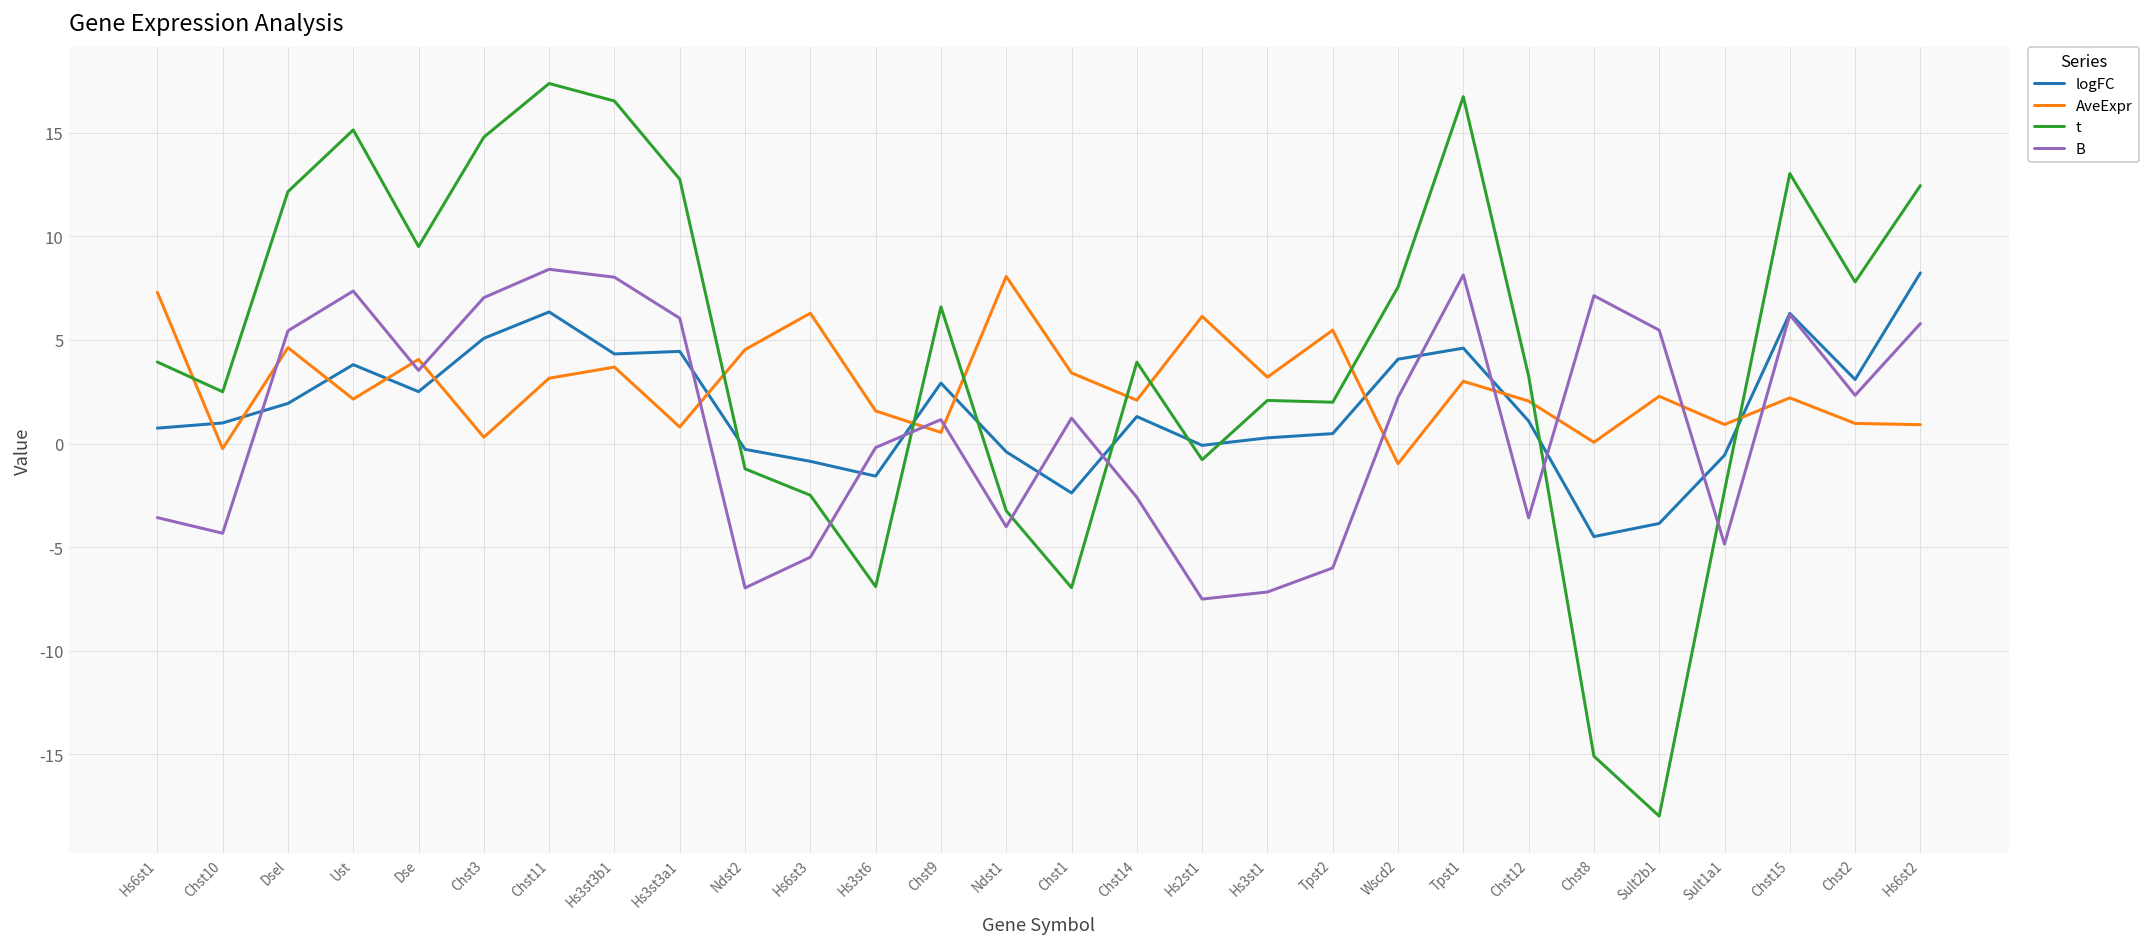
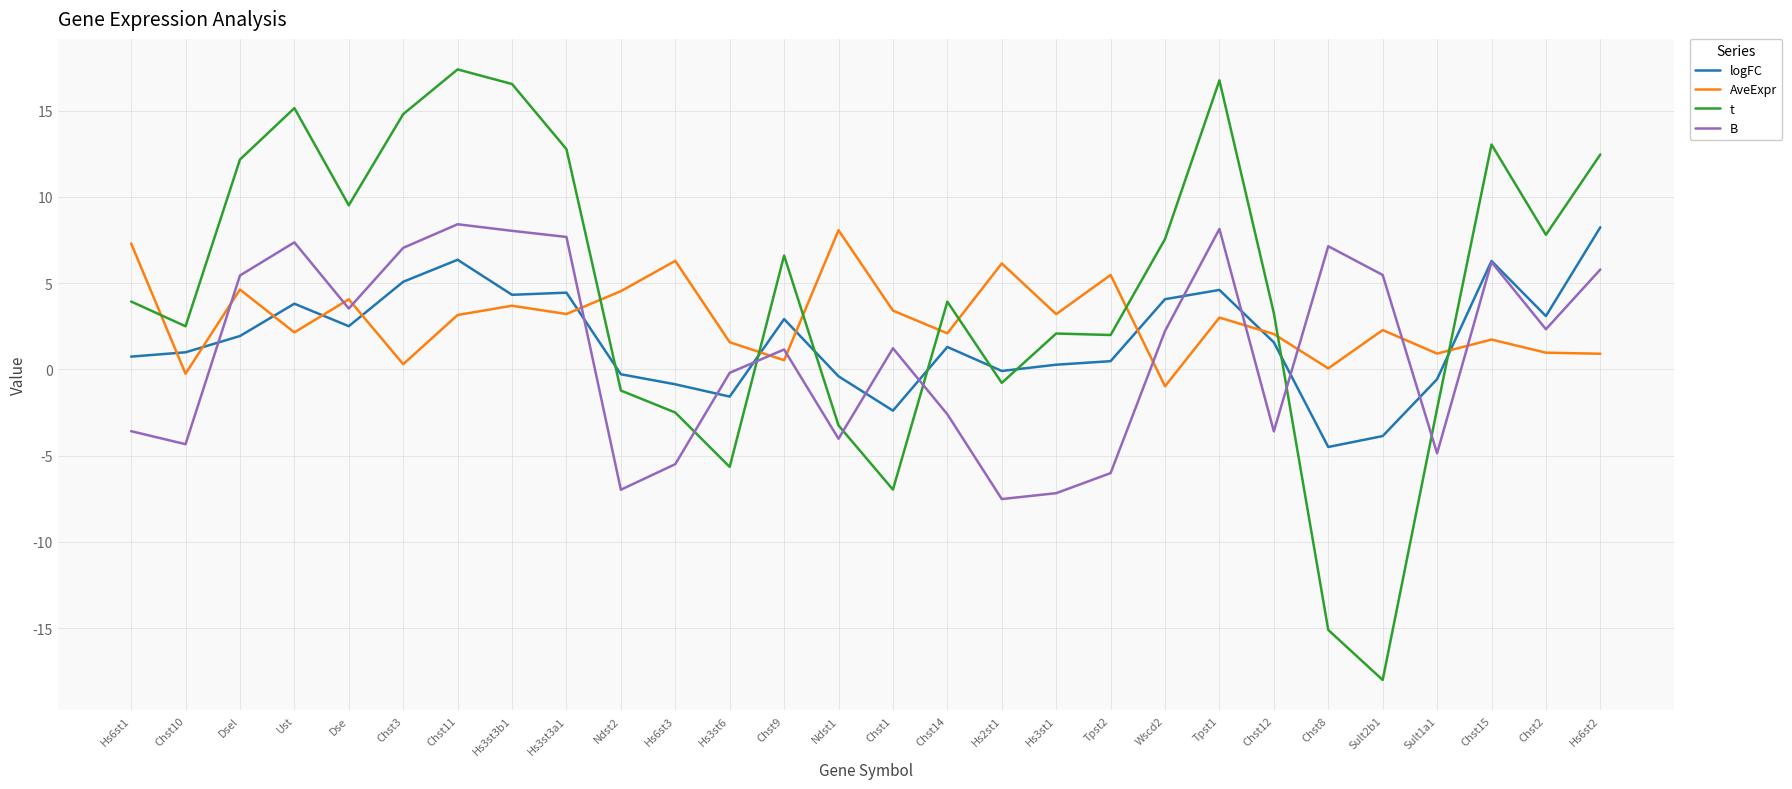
AveExpr, Hs3st3a1: 0.8 -> 3.2
B, Hs3st3a1: 6.1 -> 7.7
t, Hs3st6: -6.9 -> -5.6
logFC, Chst12: 1.1 -> 1.6
AveExpr, Chst15: 2.2 -> 1.7
